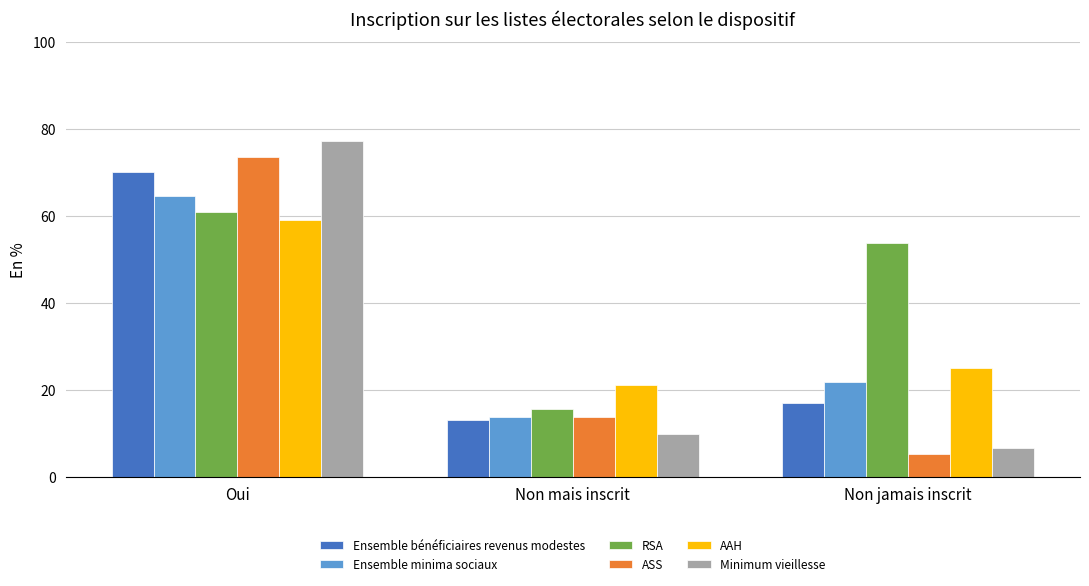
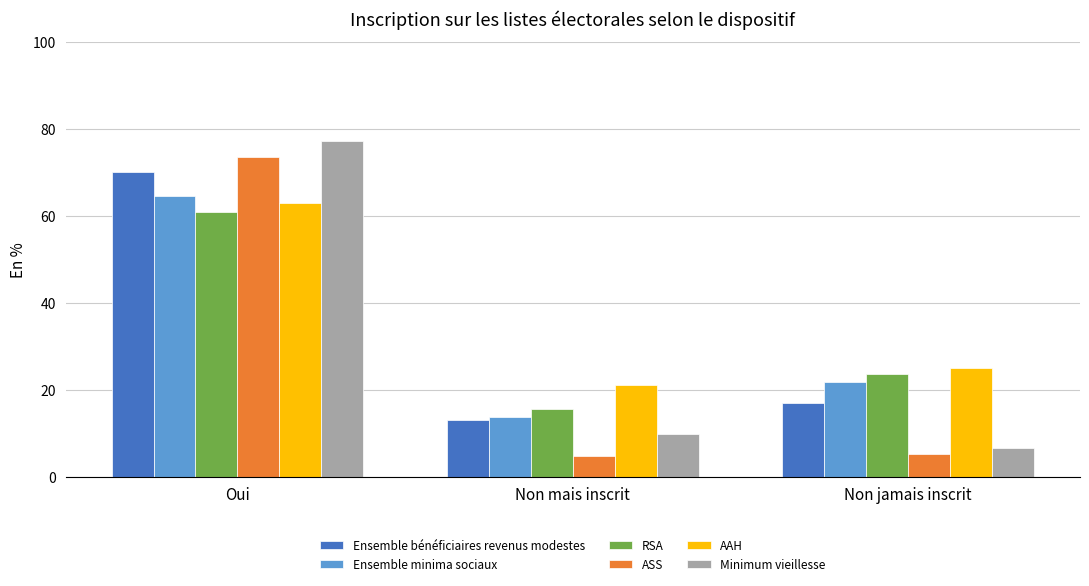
AAH, Oui: 59 -> 63
ASS, Non mais inscrit: 14 -> 5
RSA, Non jamais inscrit: 54 -> 24
